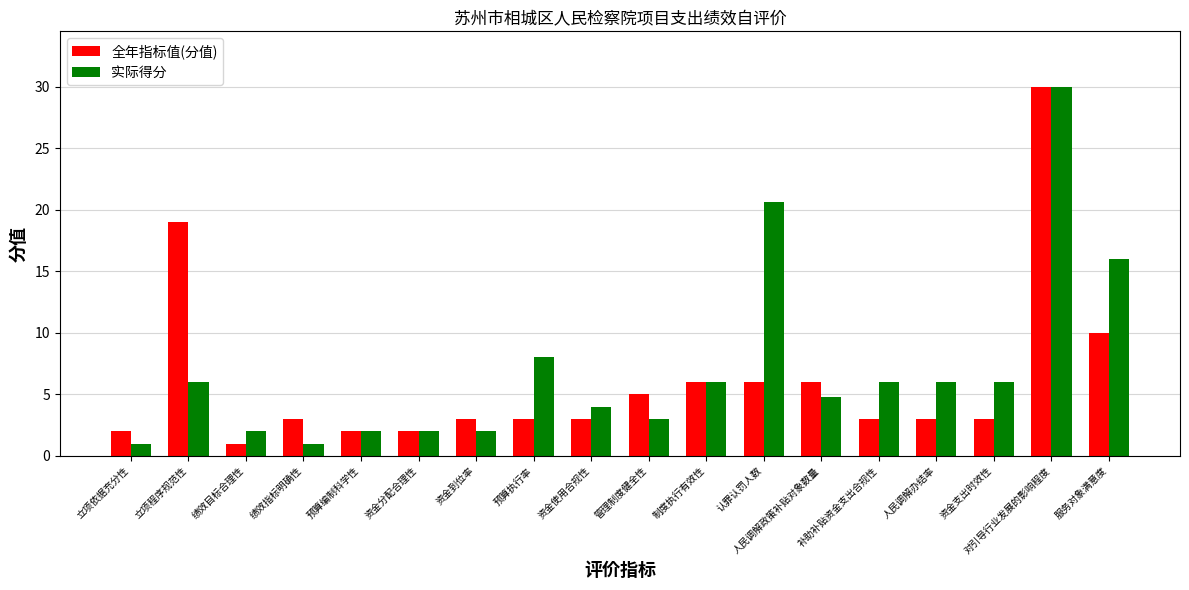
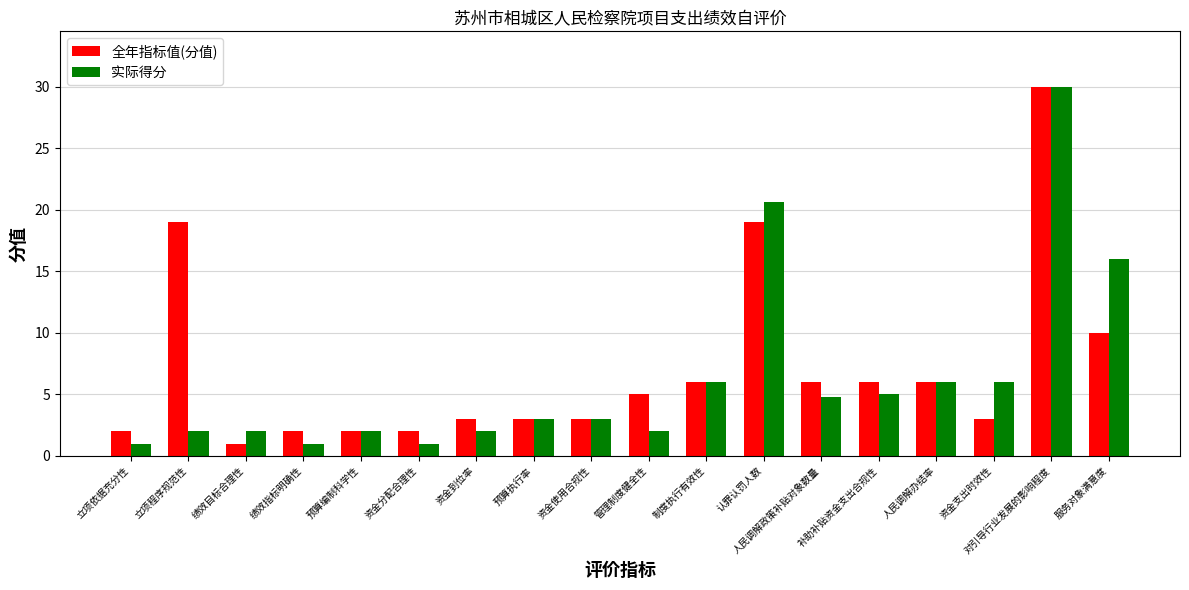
实际得分, 立项程序规范性: 6 -> 2
全年指标值(分值), 绩效指标明确性: 3 -> 2
实际得分, 资金分配合理性: 2 -> 1
实际得分, 预算执行率: 8 -> 3
实际得分, 资金使用合规性: 4 -> 3
实际得分, 管理制度健全性: 3 -> 2
全年指标值(分值), 认罪认罚人数: 6 -> 19
全年指标值(分值), 补助补贴资金支出合规性: 3 -> 6
实际得分, 补助补贴资金支出合规性: 6 -> 5
全年指标值(分值), 人民调解办结率: 3 -> 6
